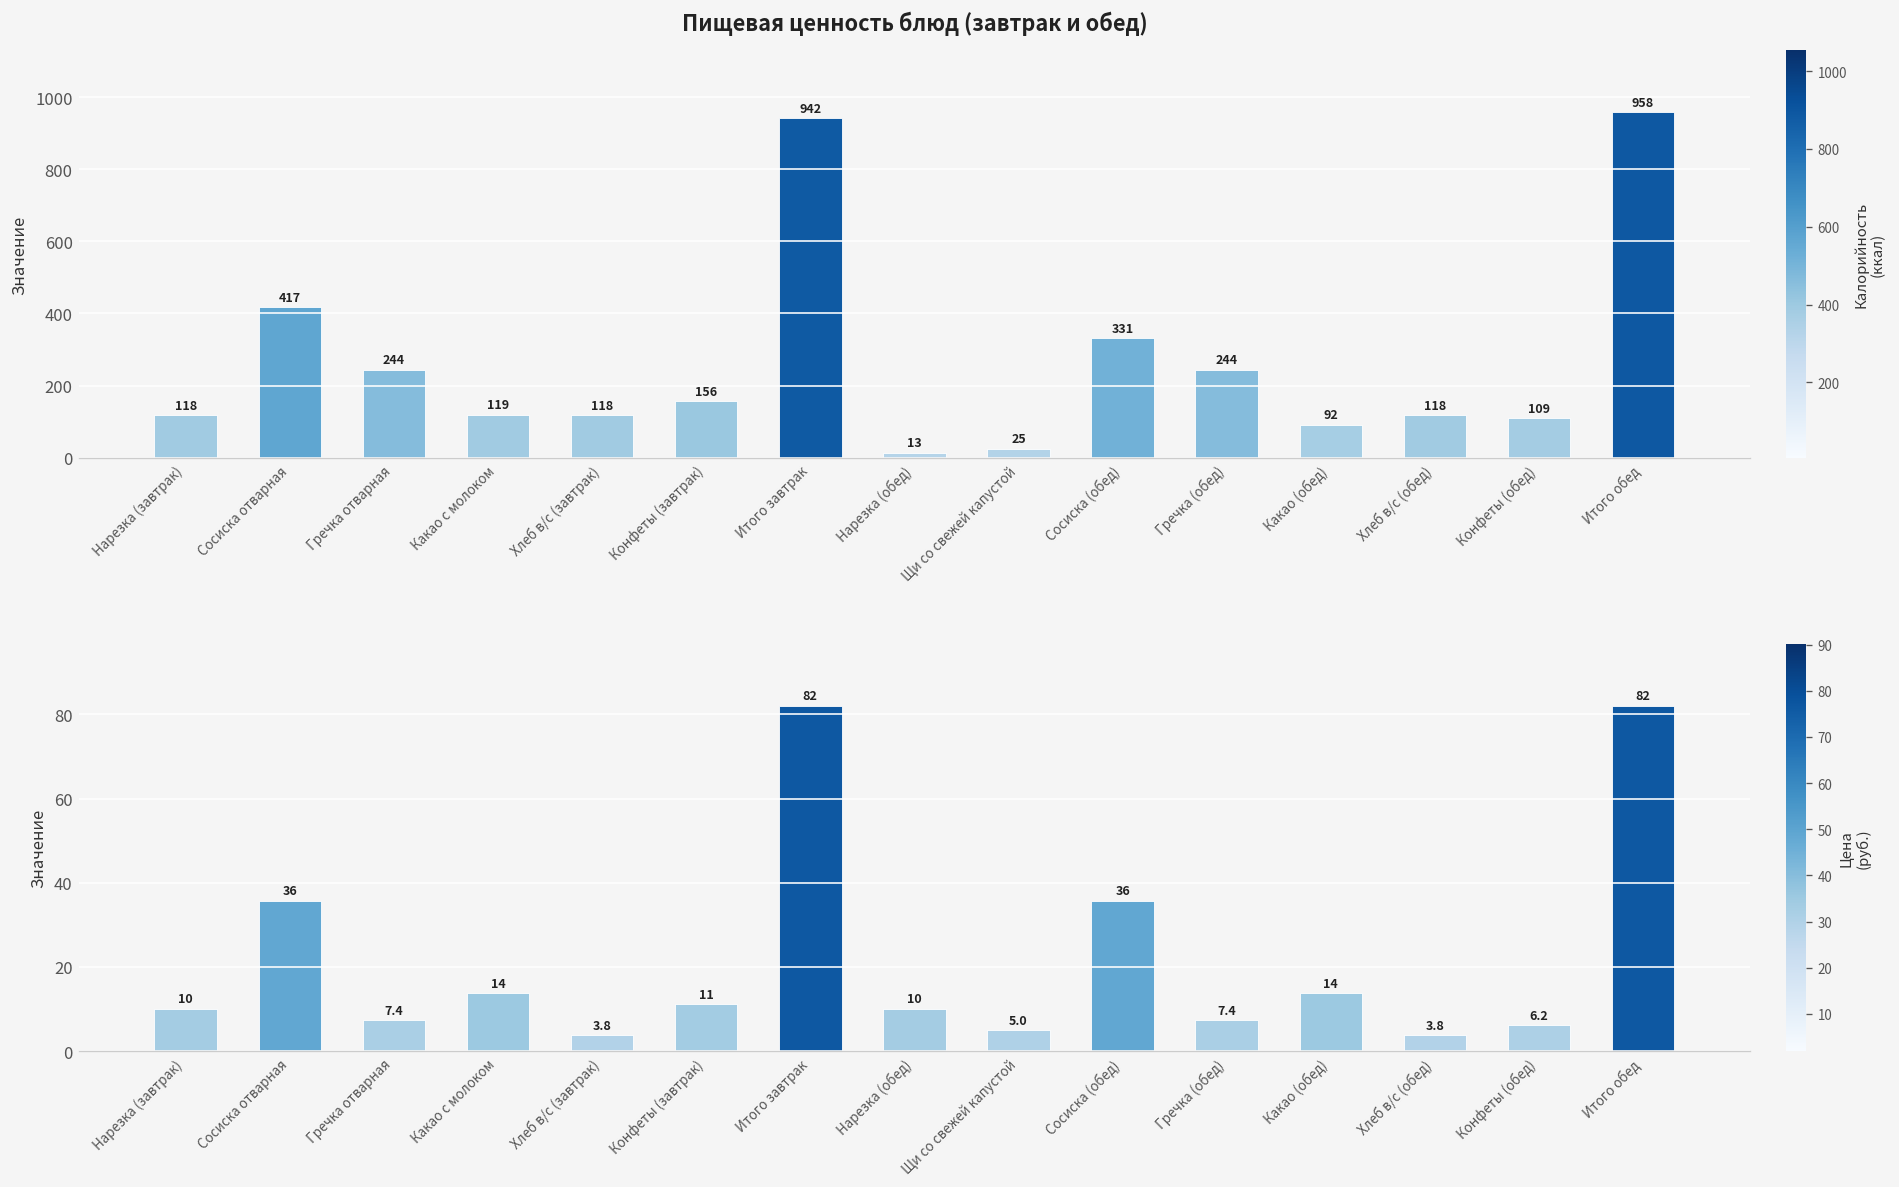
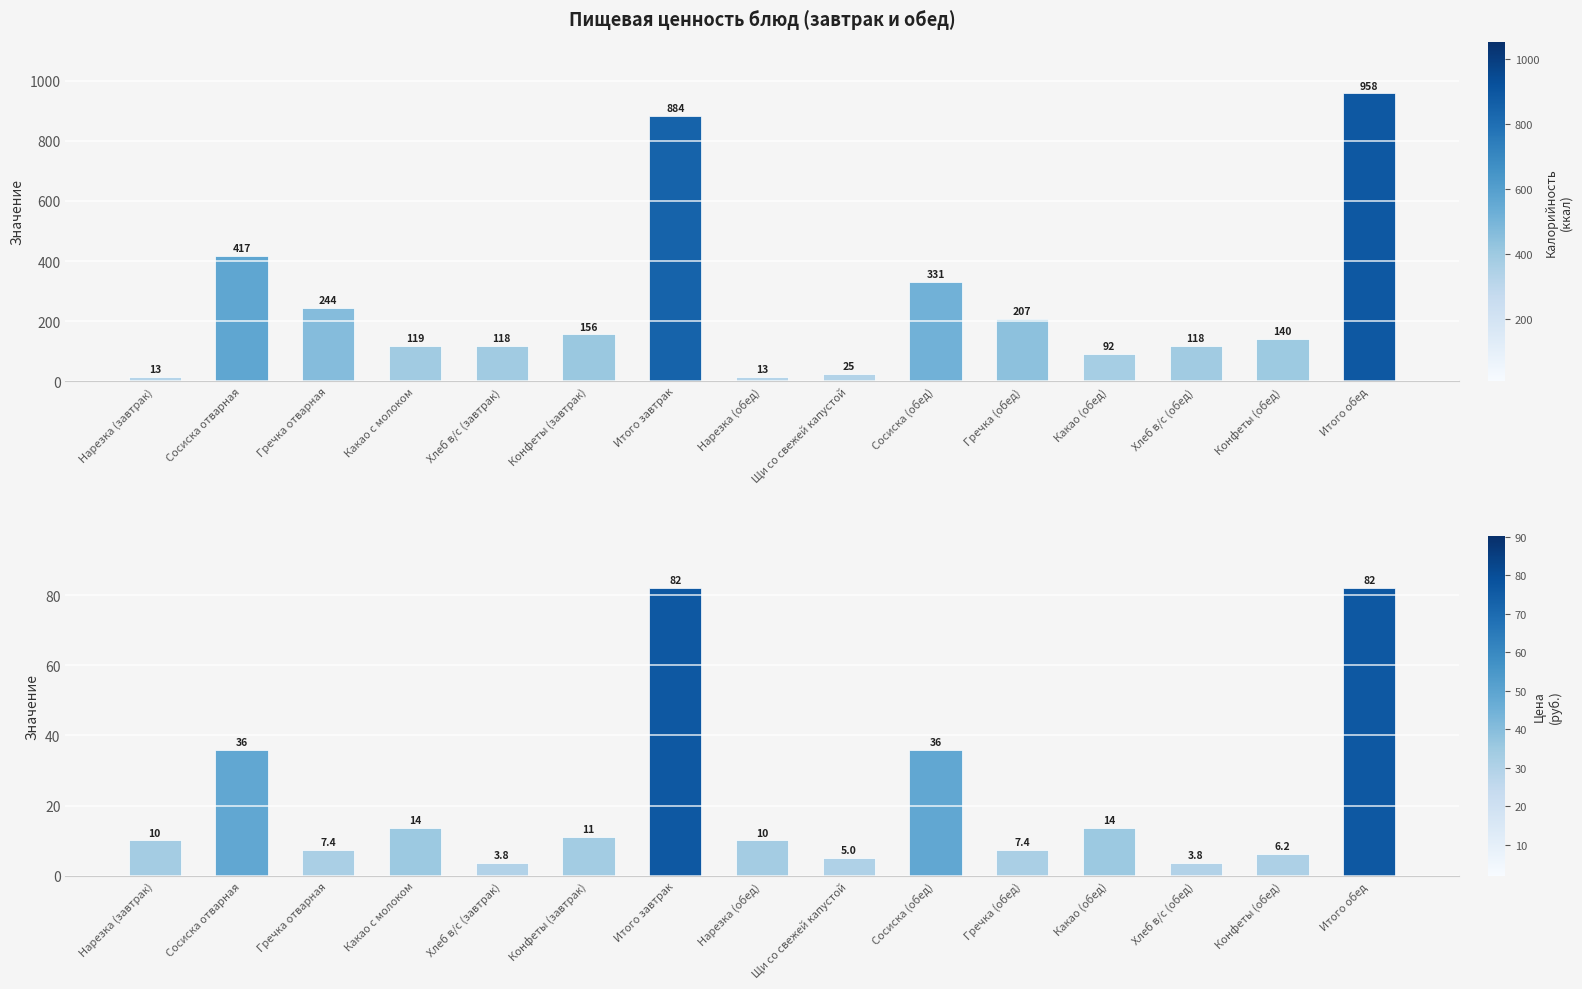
Пищевая ценность блюд (завтрак и обед), Нарезка (завтрак): 118 -> 13
Пищевая ценность блюд (завтрак и обед), Итого завтрак: 942 -> 884
Пищевая ценность блюд (завтрак и обед), Гречка (обед): 244 -> 207
Пищевая ценность блюд (завтрак и обед), Конфеты (обед): 109 -> 140
